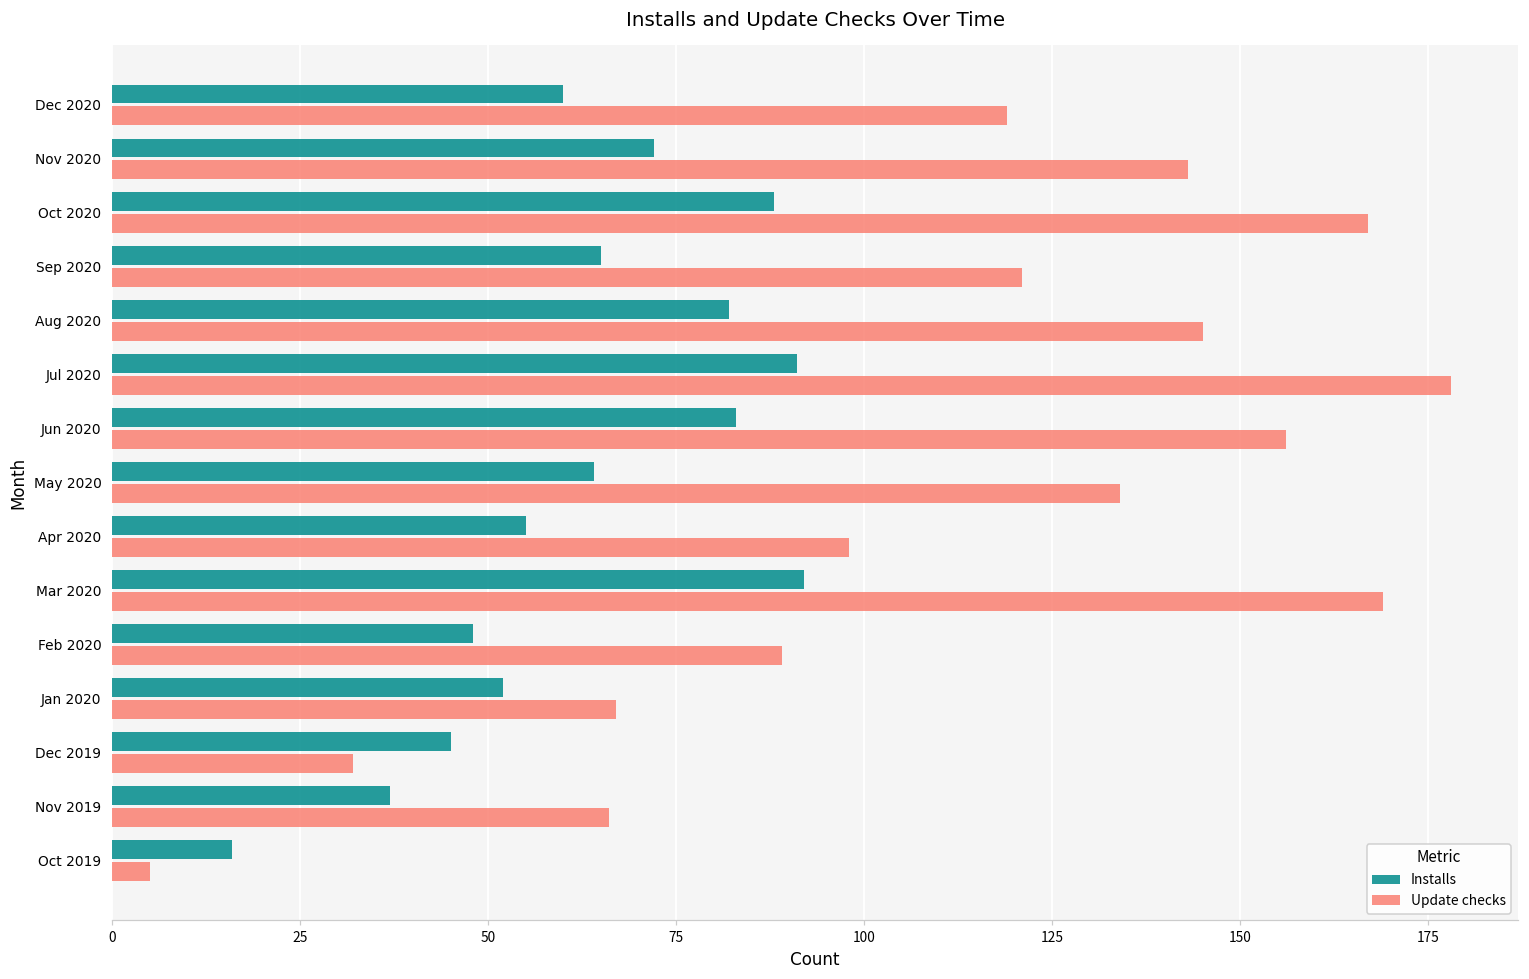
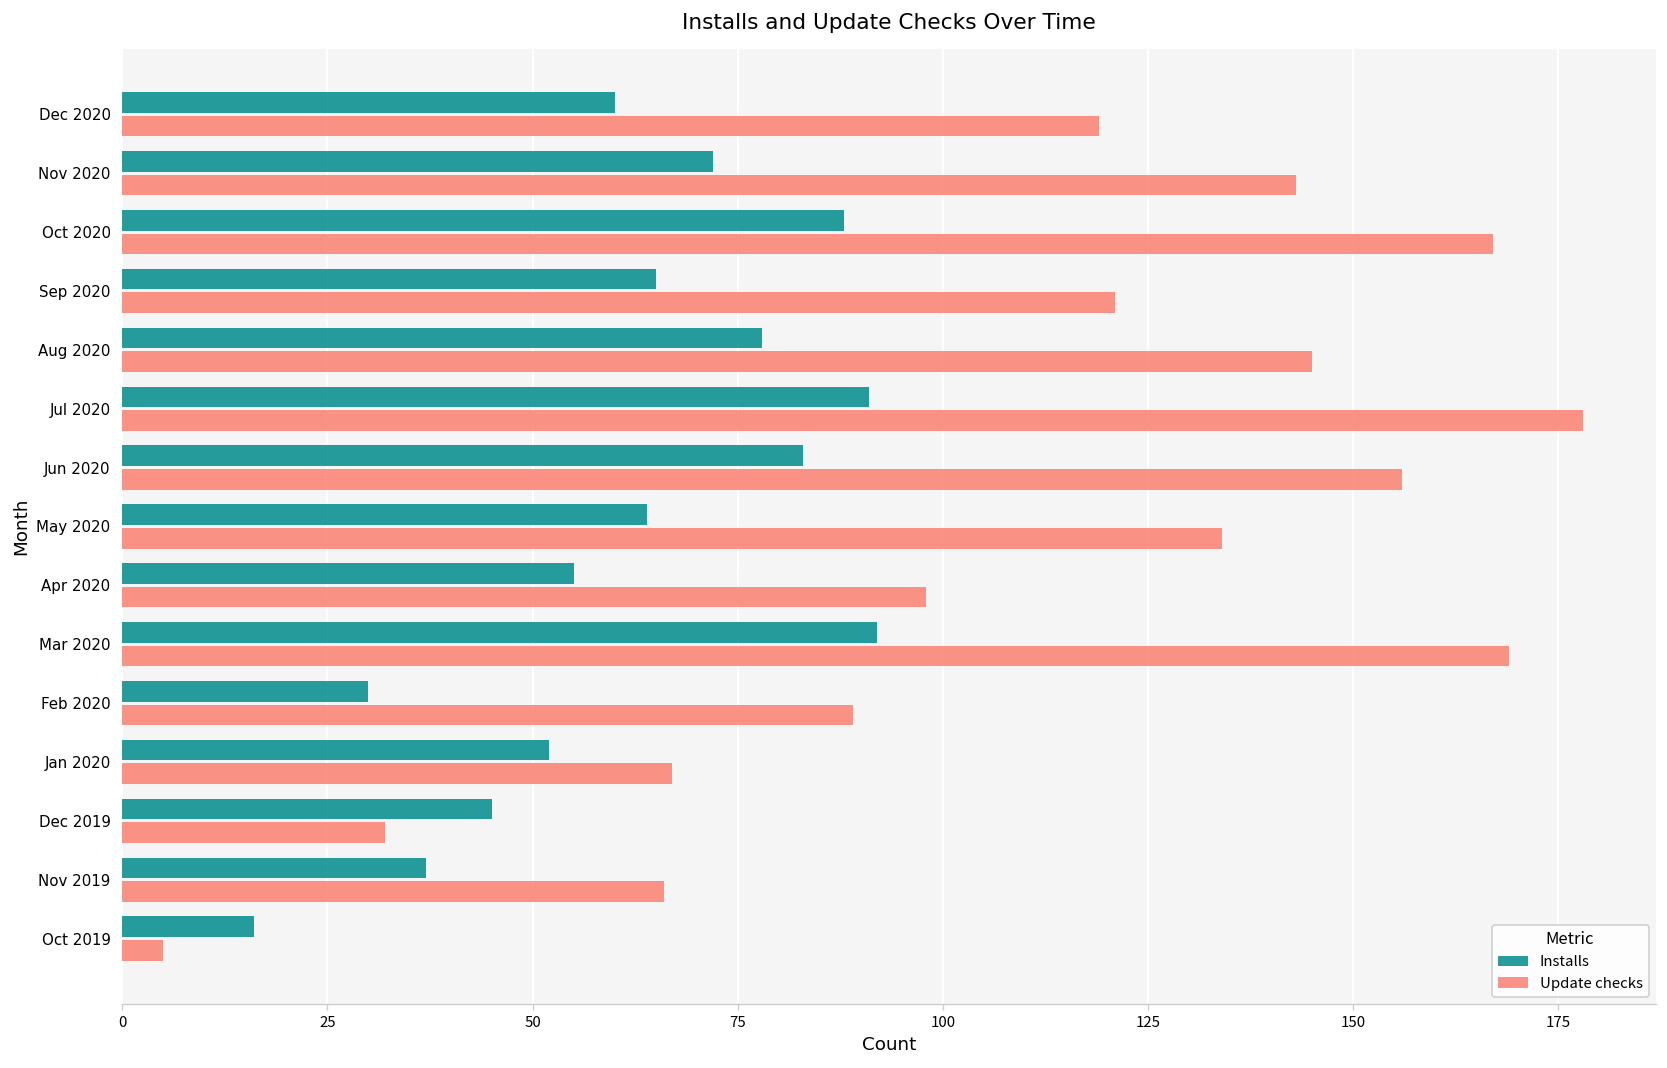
Installs, Aug 2020: 82 -> 78
Installs, Feb 2020: 48 -> 30
